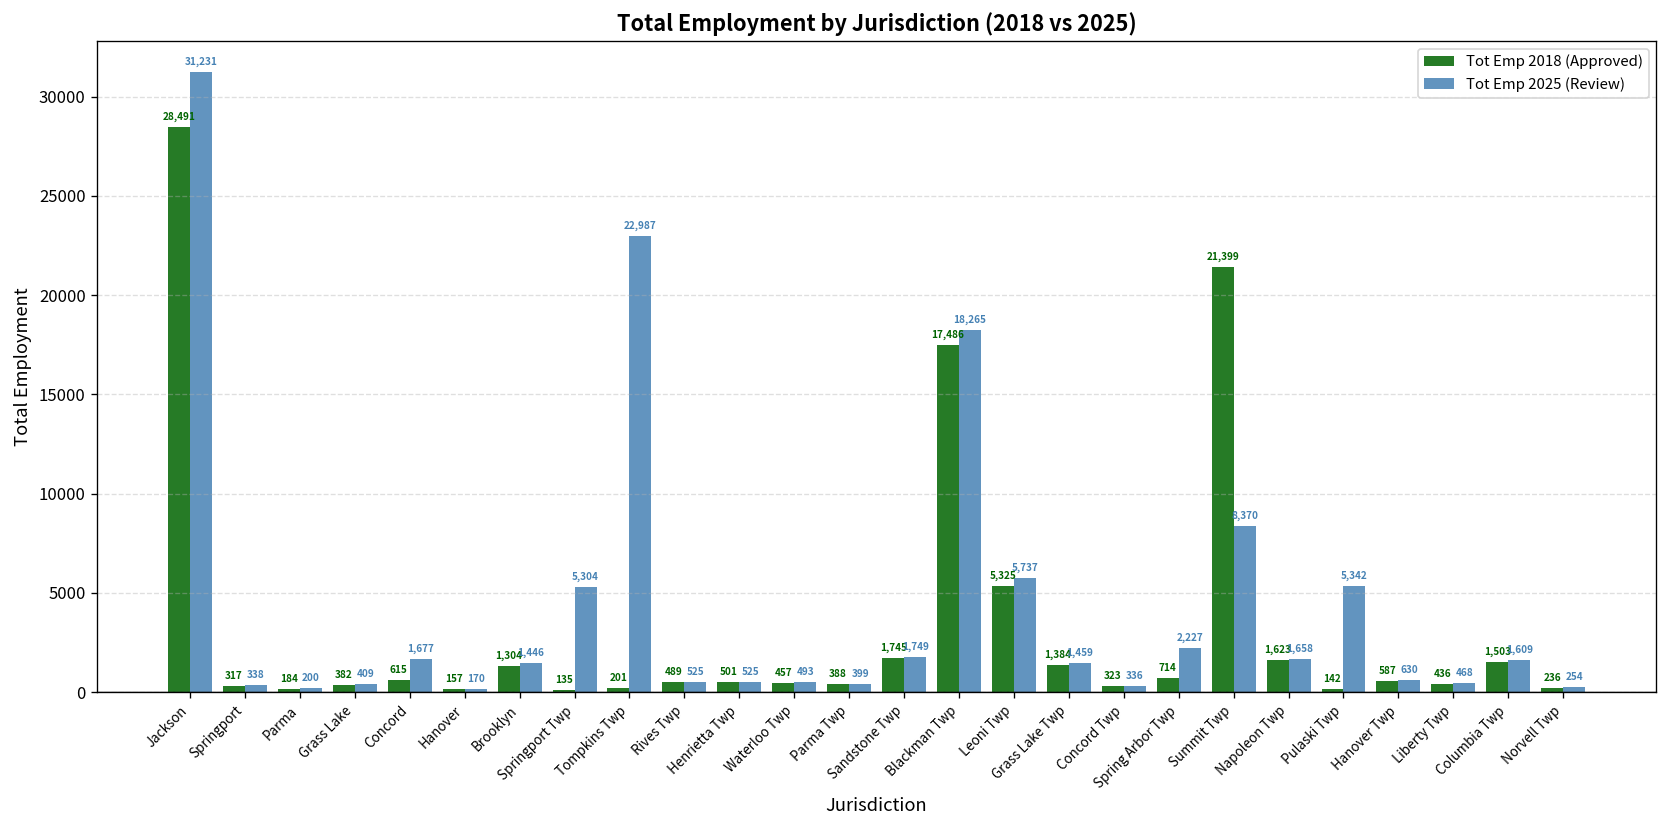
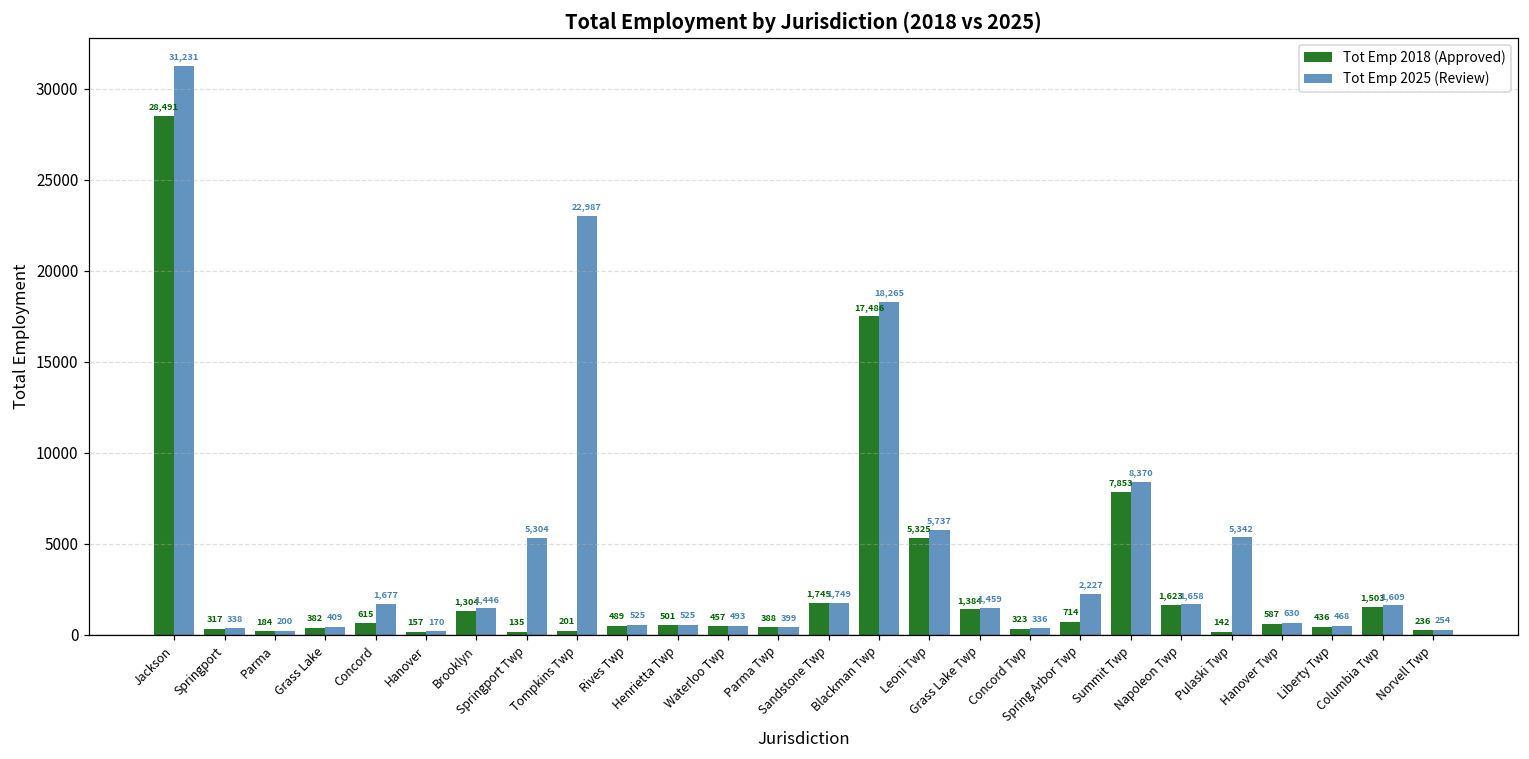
Tot Emp 2018 (Approved), Summit Twp: 21,399 -> 7,853
